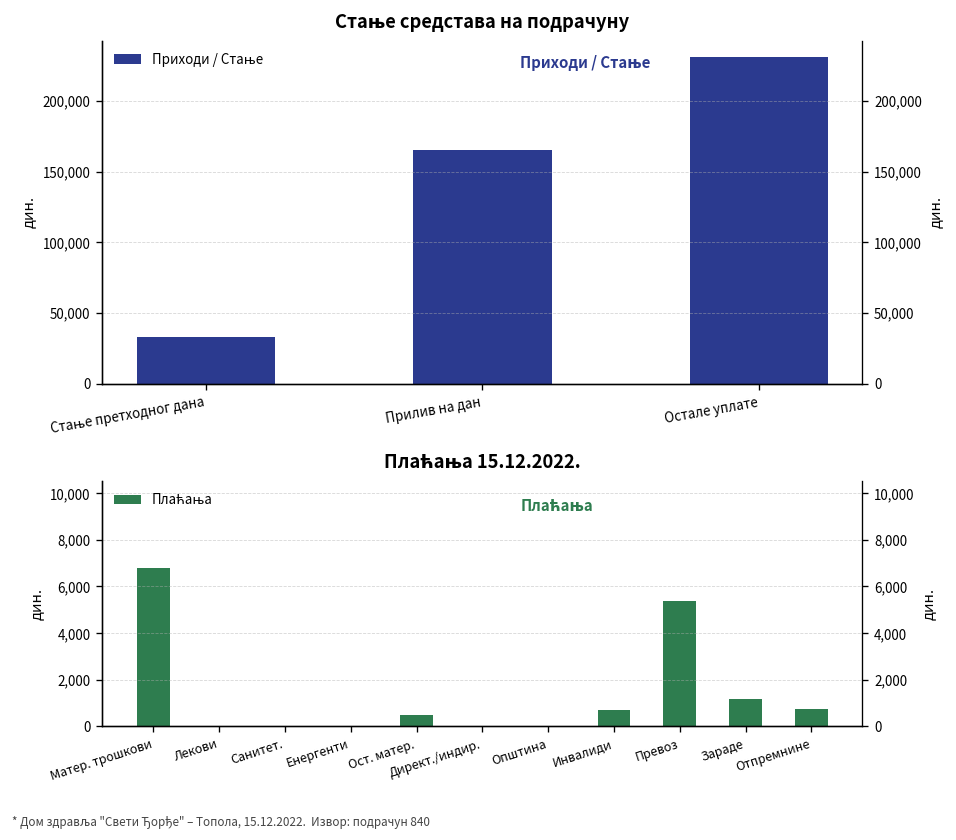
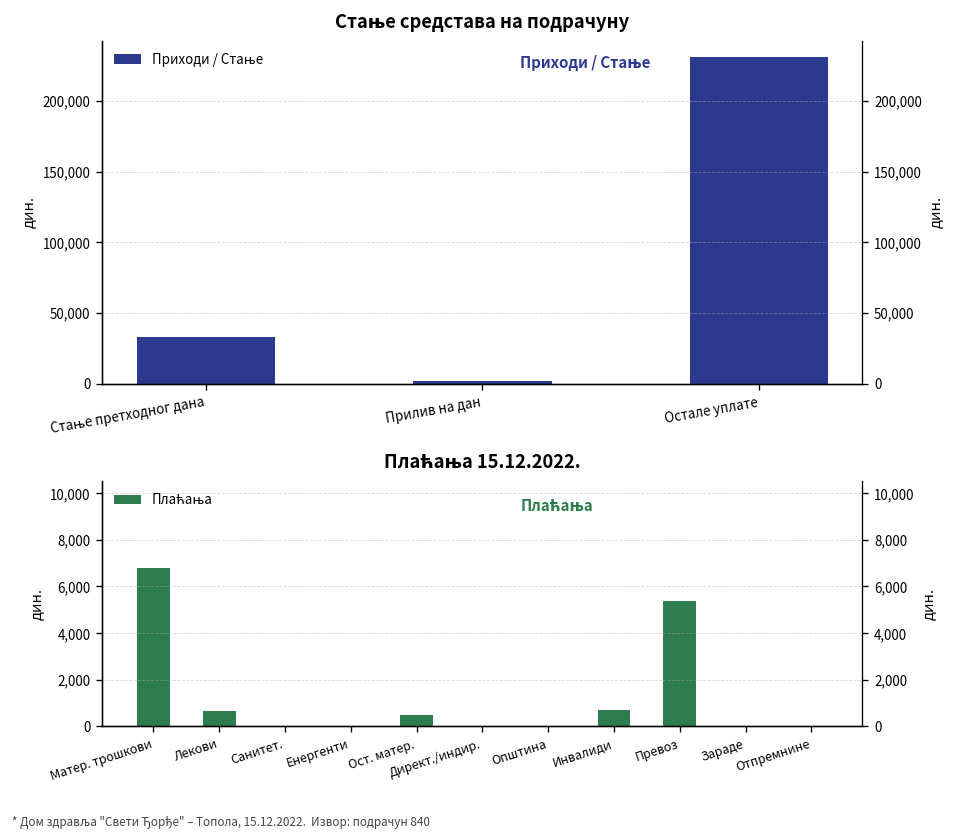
Стање средстава на подрачуну, Прилив на дан: 165,000 -> 2,000
Плаћања 15.12.2022., Лекови: 0 -> 700
Плаћања 15.12.2022., Зараде: 1,200 -> 0
Плаћања 15.12.2022., Отпремнине: 800 -> 0
